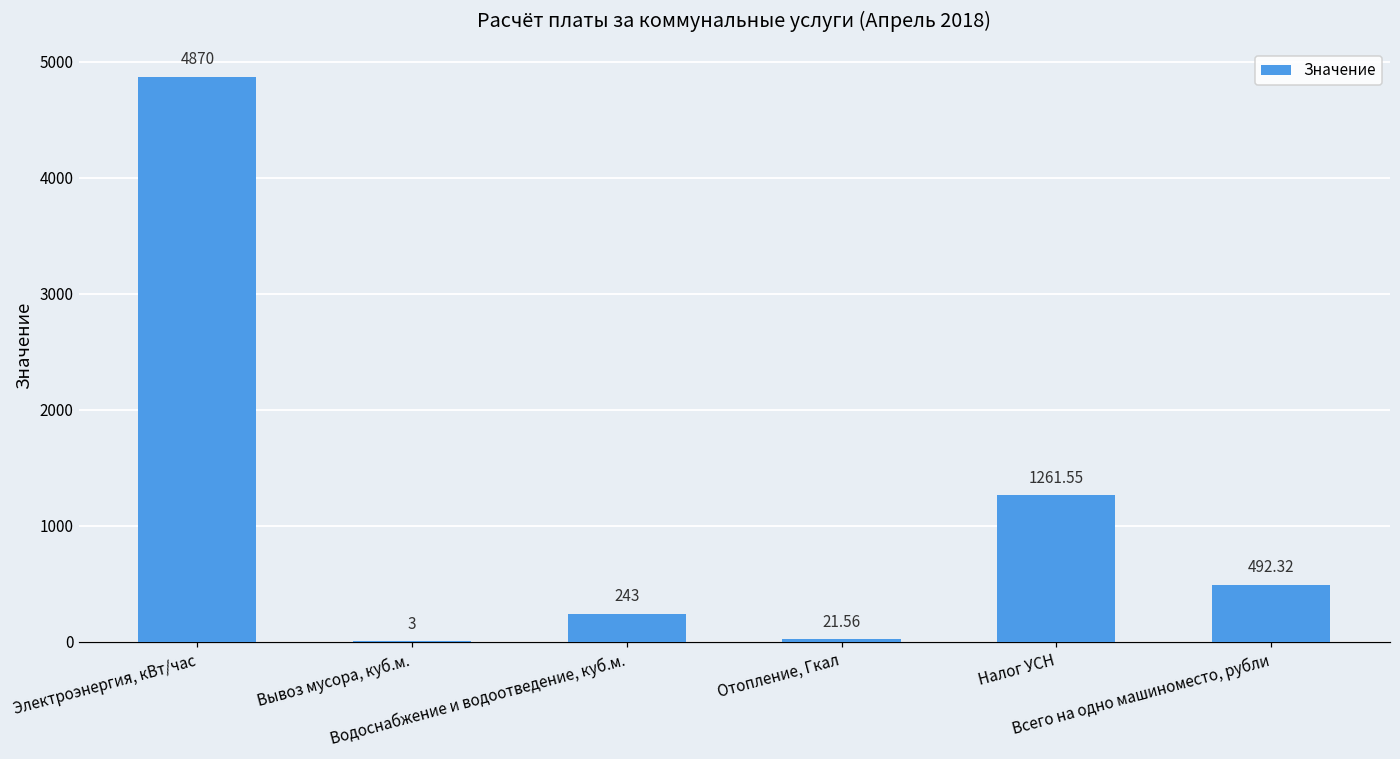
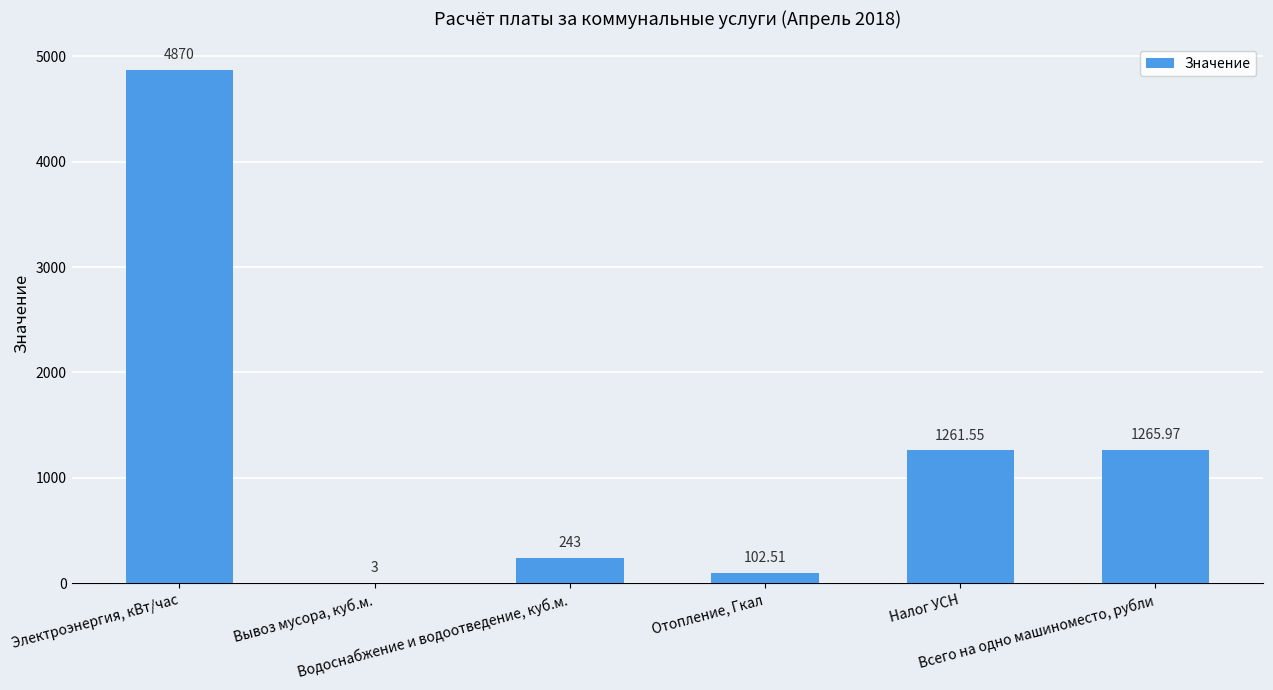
Отопление, Гкал: 21.56 -> 102.51
Всего на одно машиноместо, рубли: 492.32 -> 1265.97
